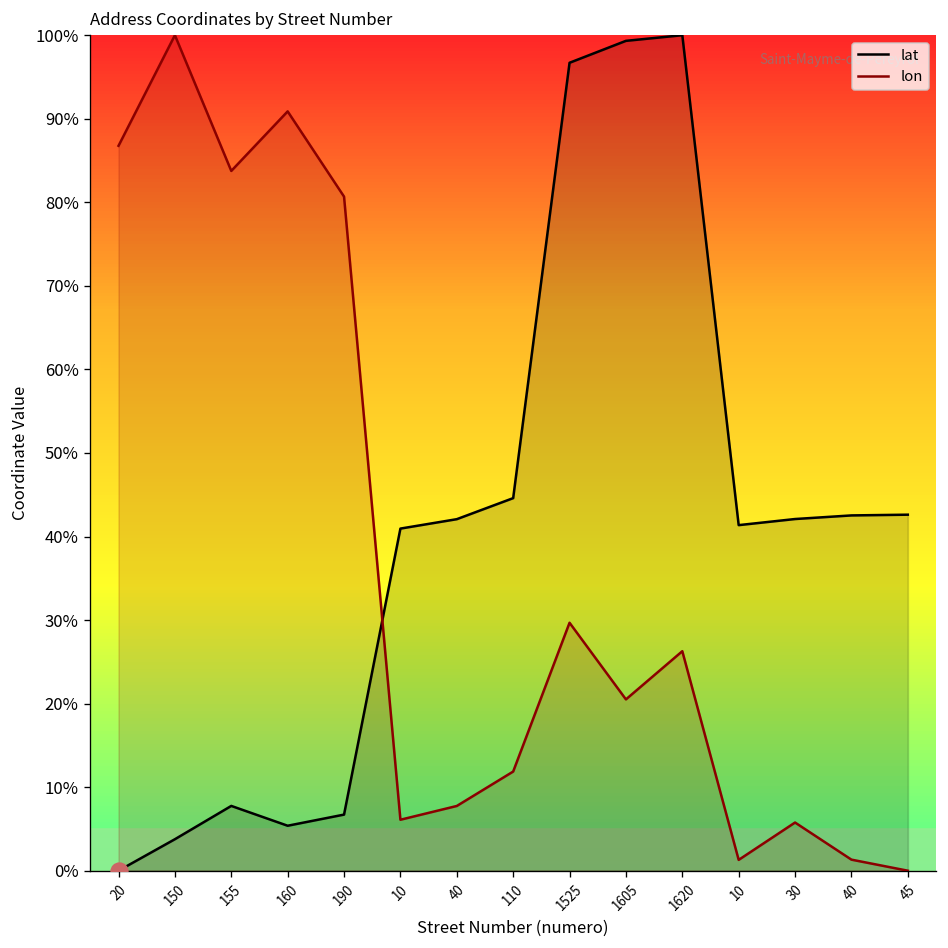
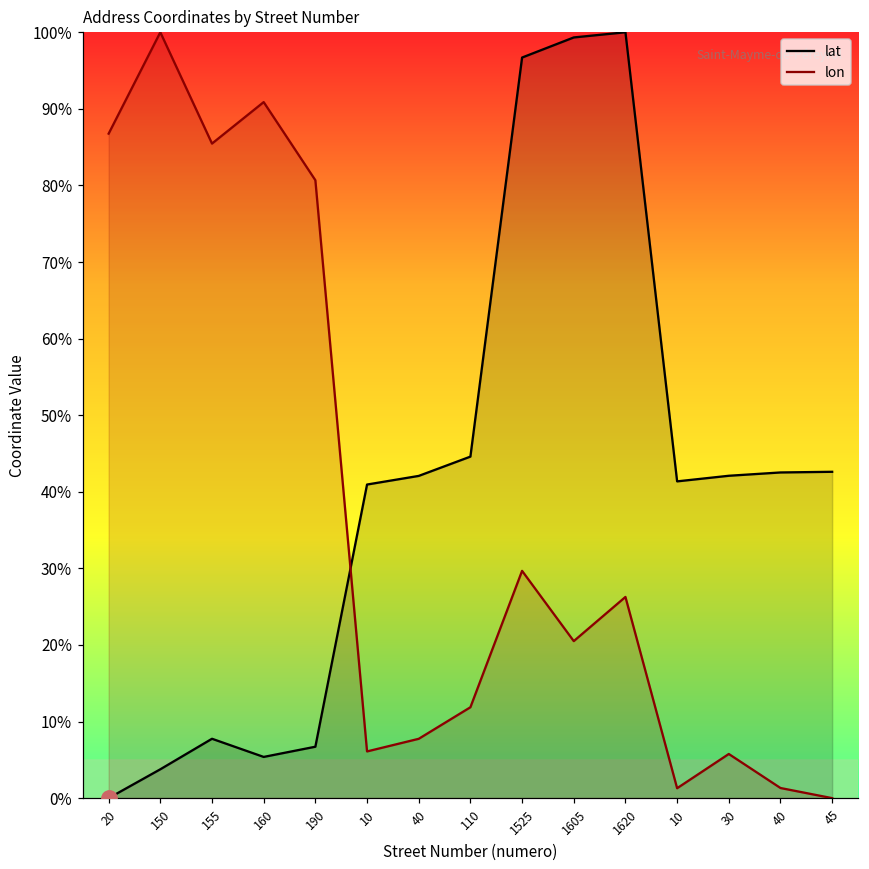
lon, 155: 84% -> 85%
